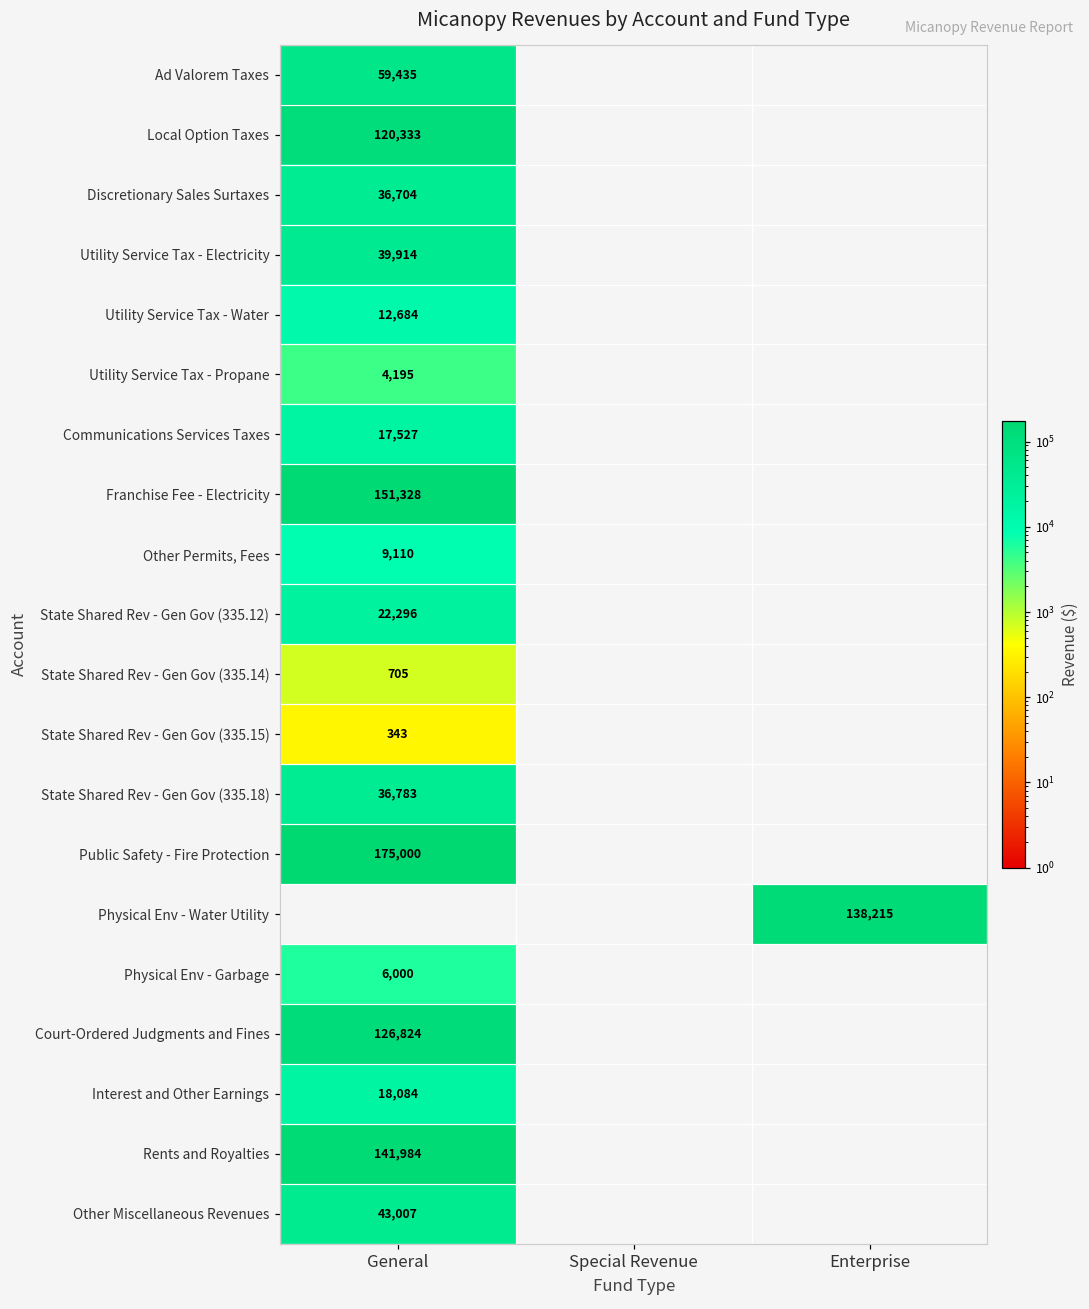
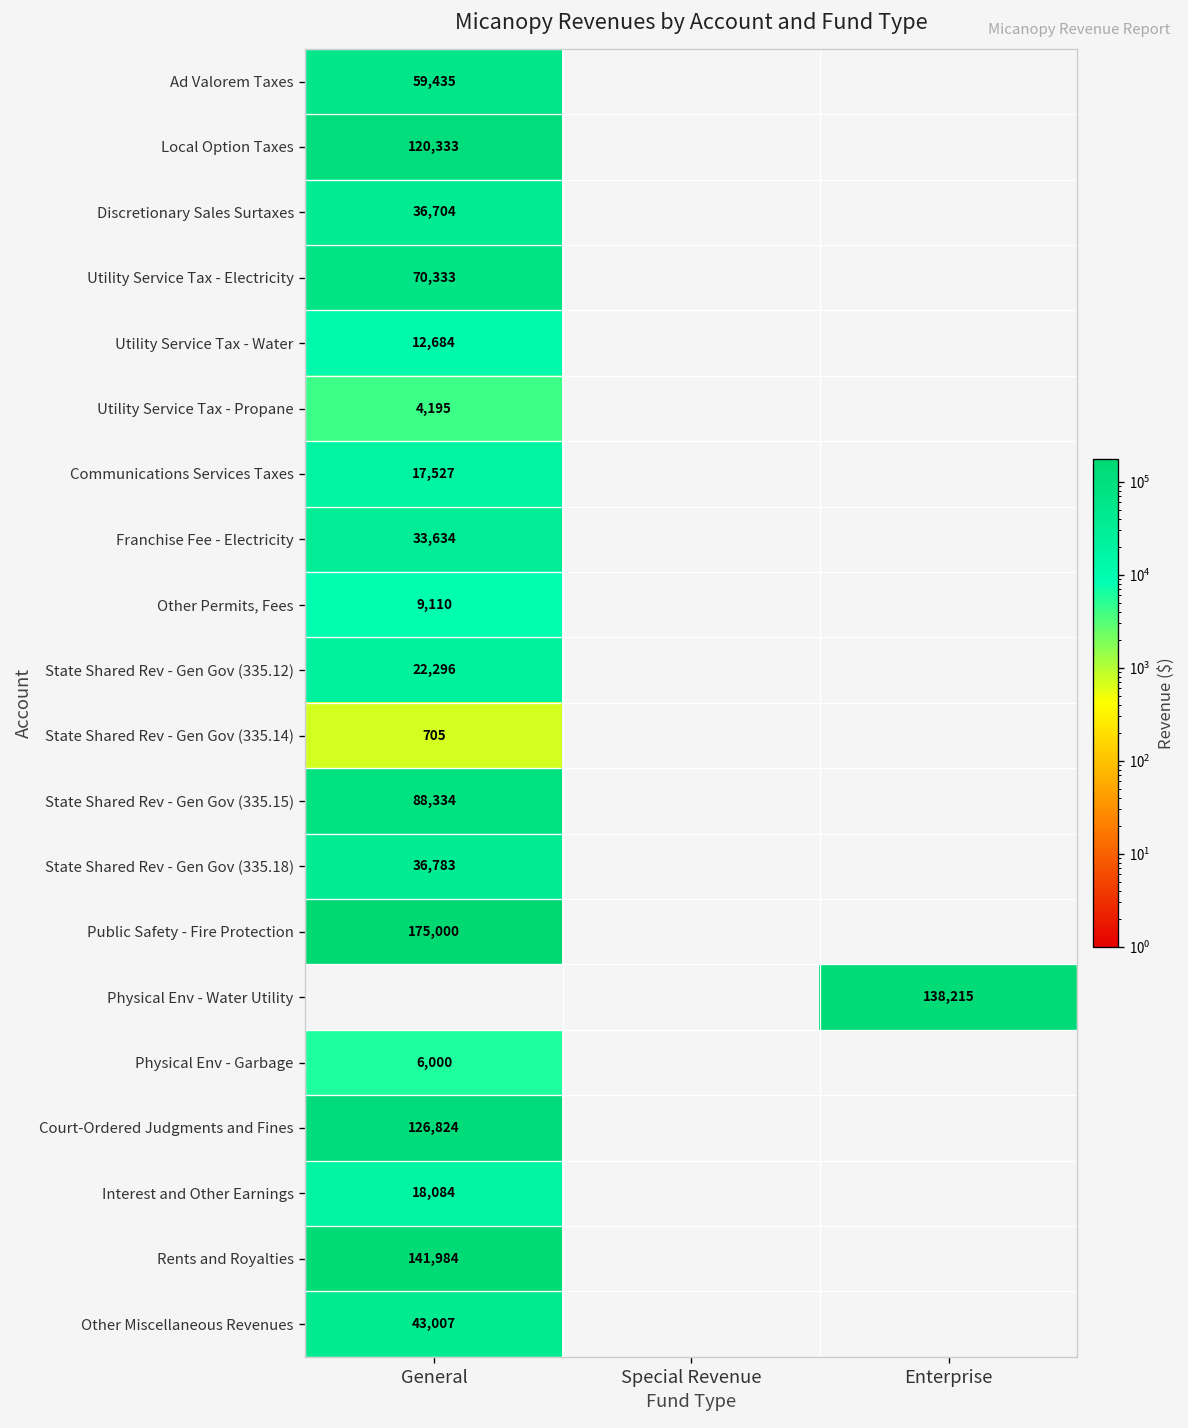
Utility Service Tax - Electricity, General: 39,914 -> 70,333
Franchise Fee - Electricity, General: 151,328 -> 33,634
State Shared Rev - Gen Gov (335.15), General: 343 -> 88,334
